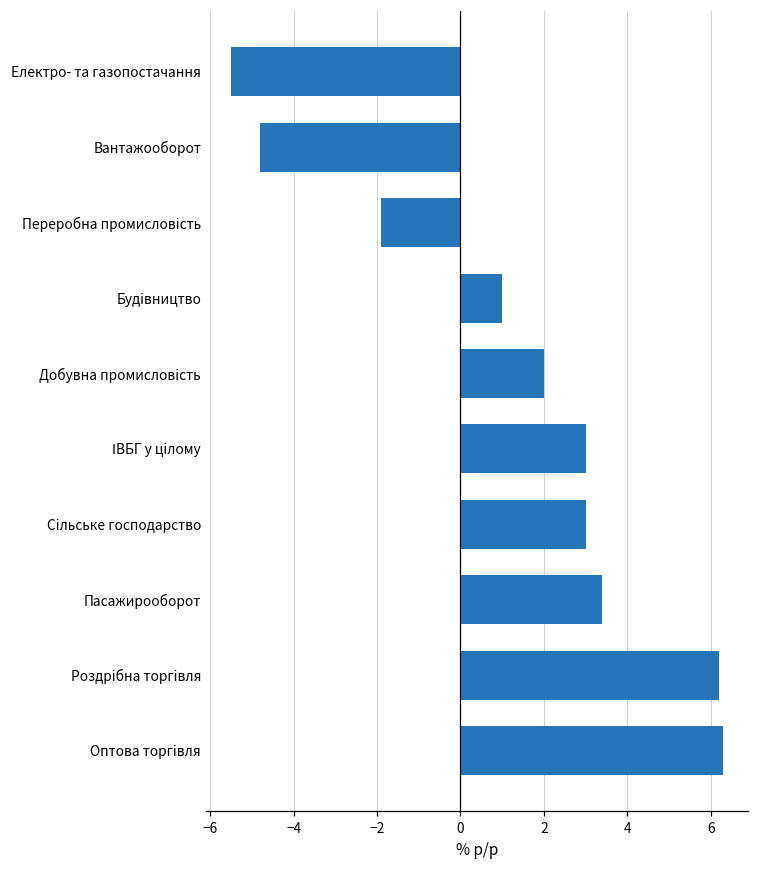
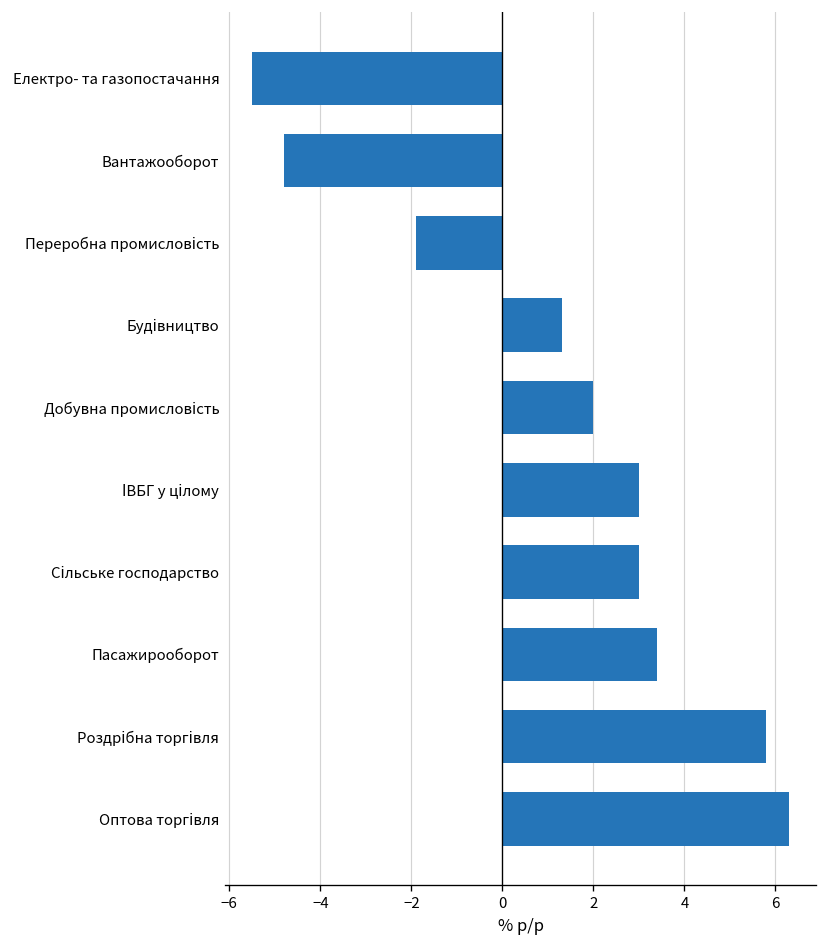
Будівництво: 1.0 -> 1.3
Роздрібна торгівля: 6.2 -> 5.8
